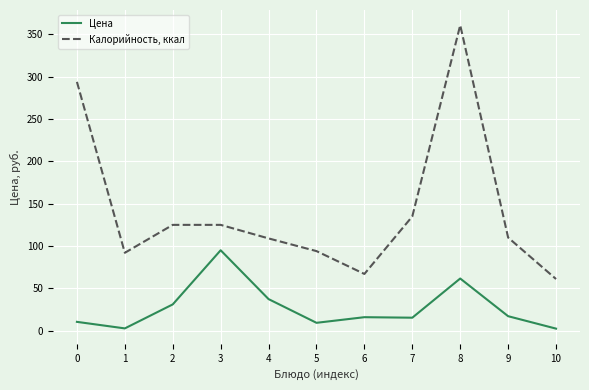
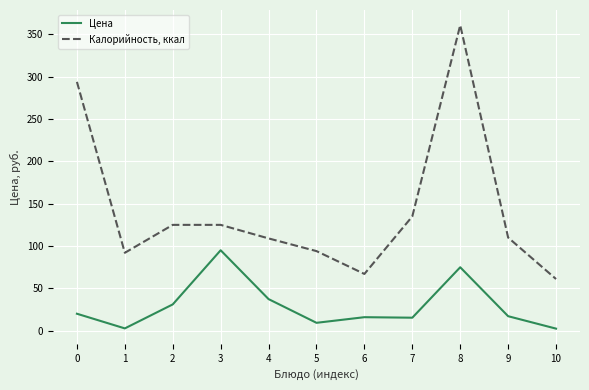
Цена, 0: 10 -> 20
Цена, 8: 60 -> 70
